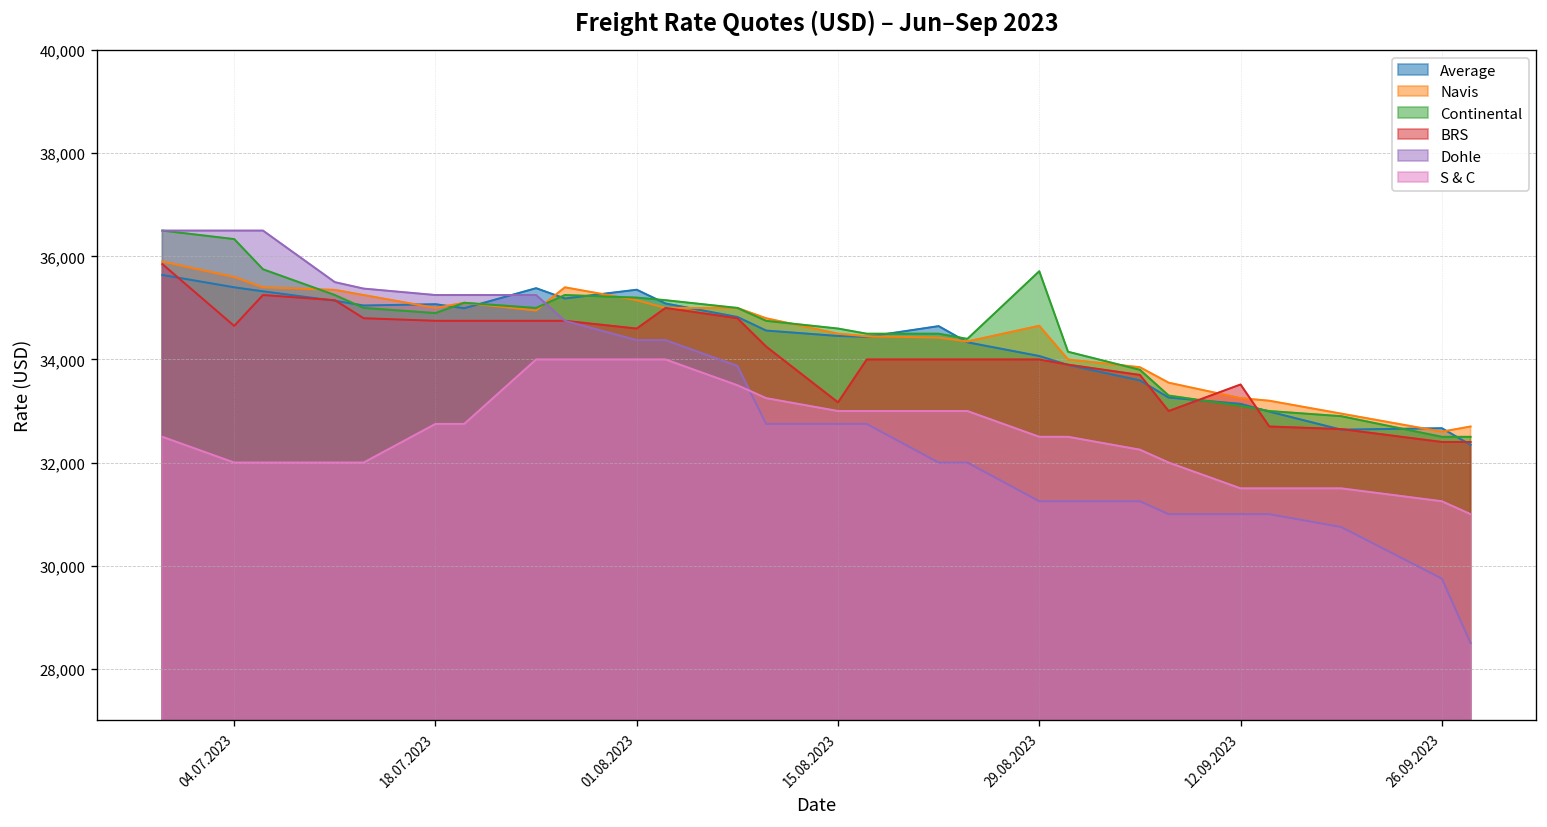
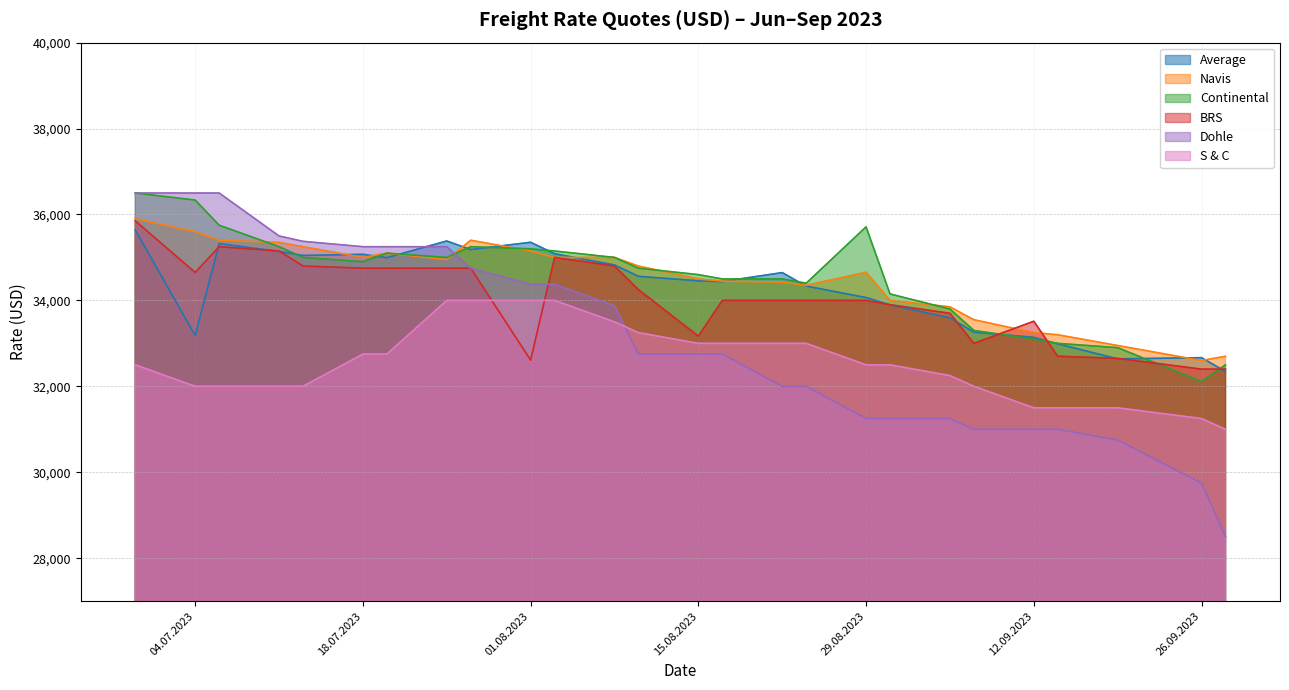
Average, 04.07.2023: 35,400 -> 33,200
BRS, 01.08.2023: 34,600 -> 32,600
Continental, 26.09.2023: 32,500 -> 32,100
